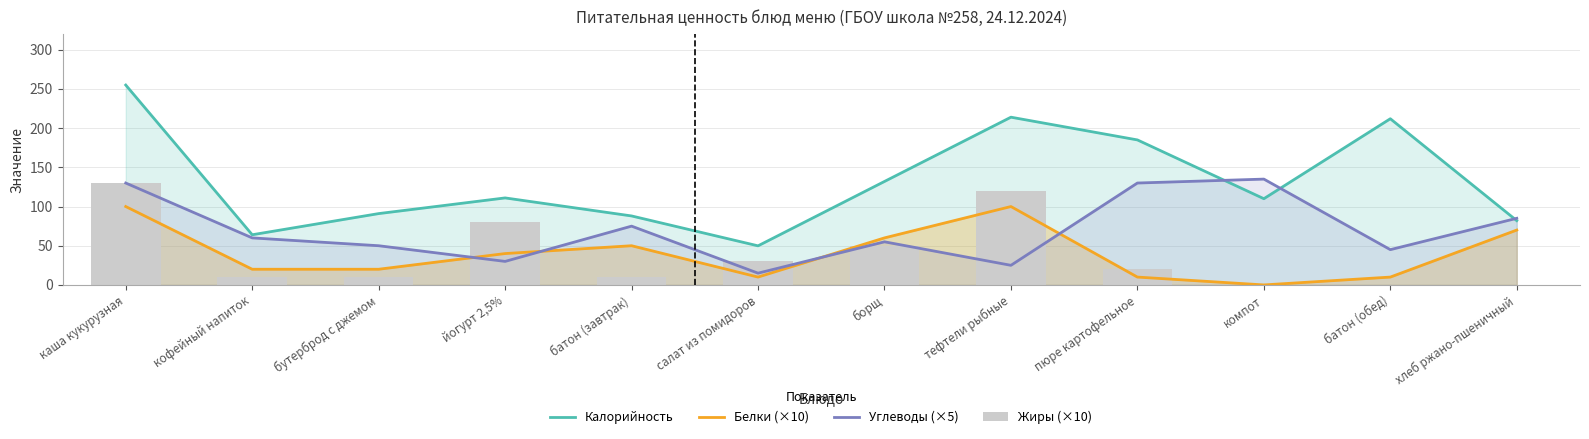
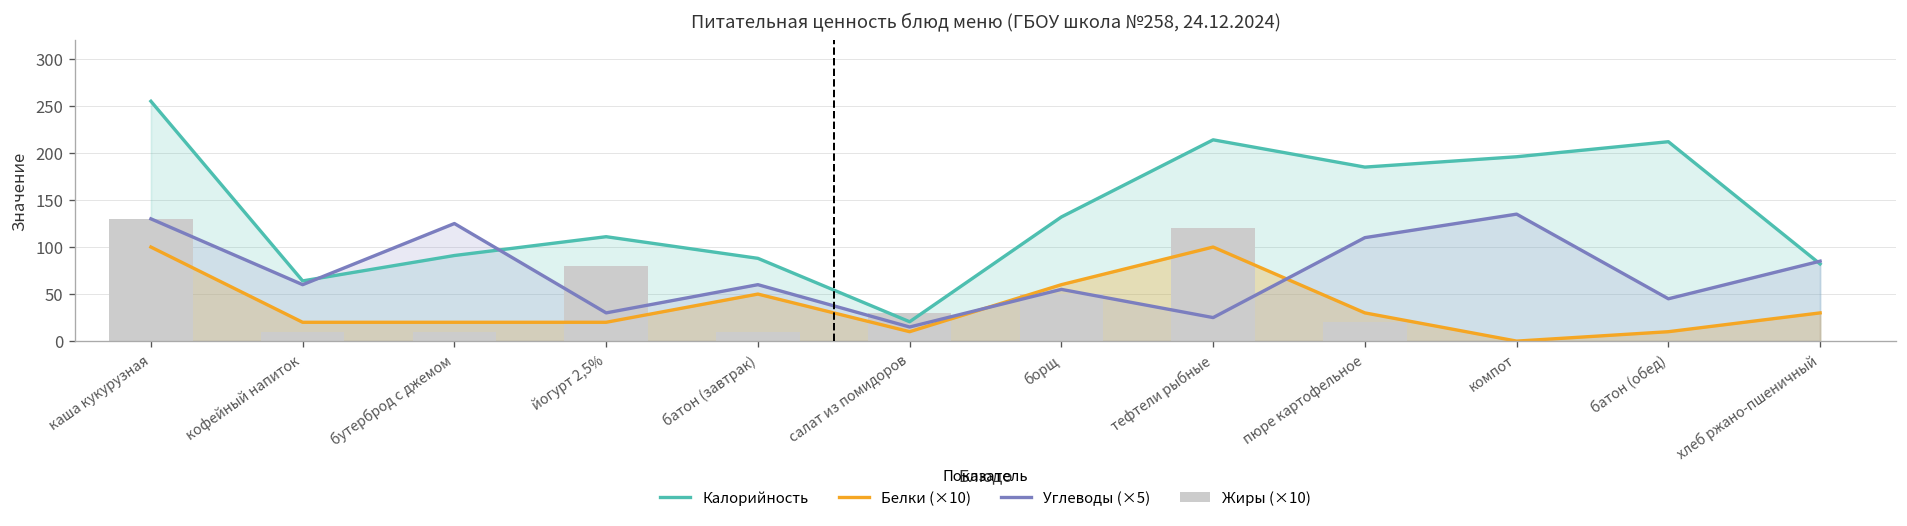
Углеводы (×5), бутерброд с джемом: 50 -> 130
Белки (×10), йогурт 2,5%: 40 -> 20
Углеводы (×5), батон (завтрак): 80 -> 60
Калорийность, салат из помидоров: 50 -> 20
Белки (×10), пюре картофельное: 10 -> 30
Углеводы (×5), пюре картофельное: 130 -> 110
Калорийность, компот: 110 -> 200
Белки (×10), хлеб ржано-пшеничный: 70 -> 30
